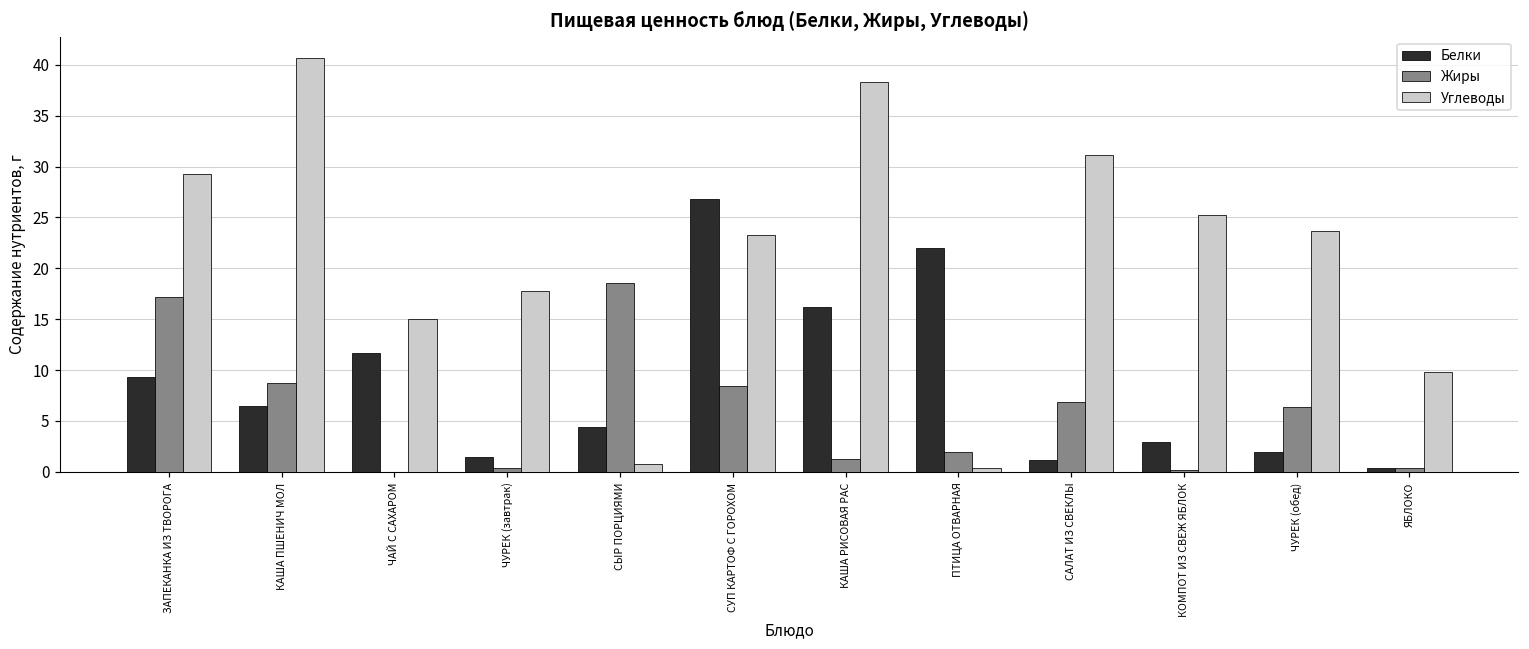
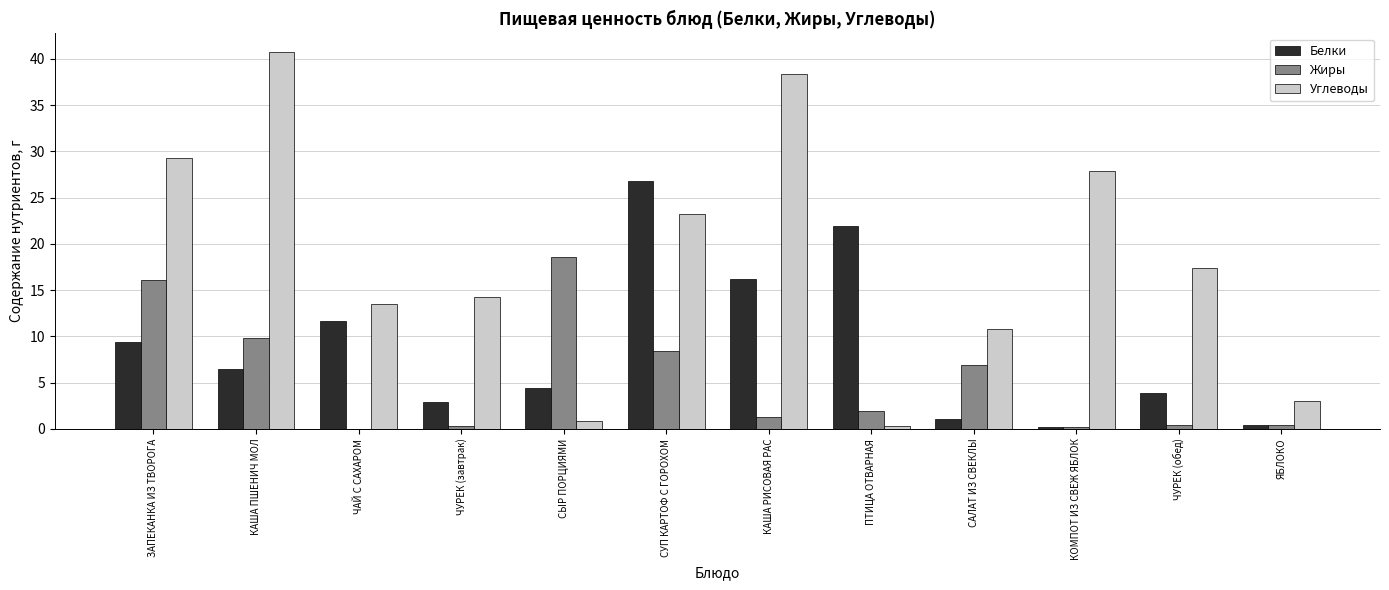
Жиры, ЗАПЕКАНКА ИЗ ТВОРОГА: 17 -> 16
Жиры, КАША ПШЕНИЧ МОЛ: 9 -> 10
Углеводы, ЧАЙ С САХАРОМ: 15 -> 14
Белки, ЧУРЕК (завтрак): 1 -> 3
Углеводы, ЧУРЕК (завтрак): 18 -> 14
Углеводы, САЛАТ ИЗ СВЕКЛЫ: 31 -> 11
Белки, КОМПОТ ИЗ СВЕЖ ЯБЛОК: 3 -> 0
Углеводы, КОМПОТ ИЗ СВЕЖ ЯБЛОК: 25 -> 28
Белки, ЧУРЕК (обед): 2 -> 4
Жиры, ЧУРЕК (обед): 6 -> 0
Углеводы, ЧУРЕК (обед): 24 -> 17
Углеводы, ЯБЛОКО: 10 -> 3
